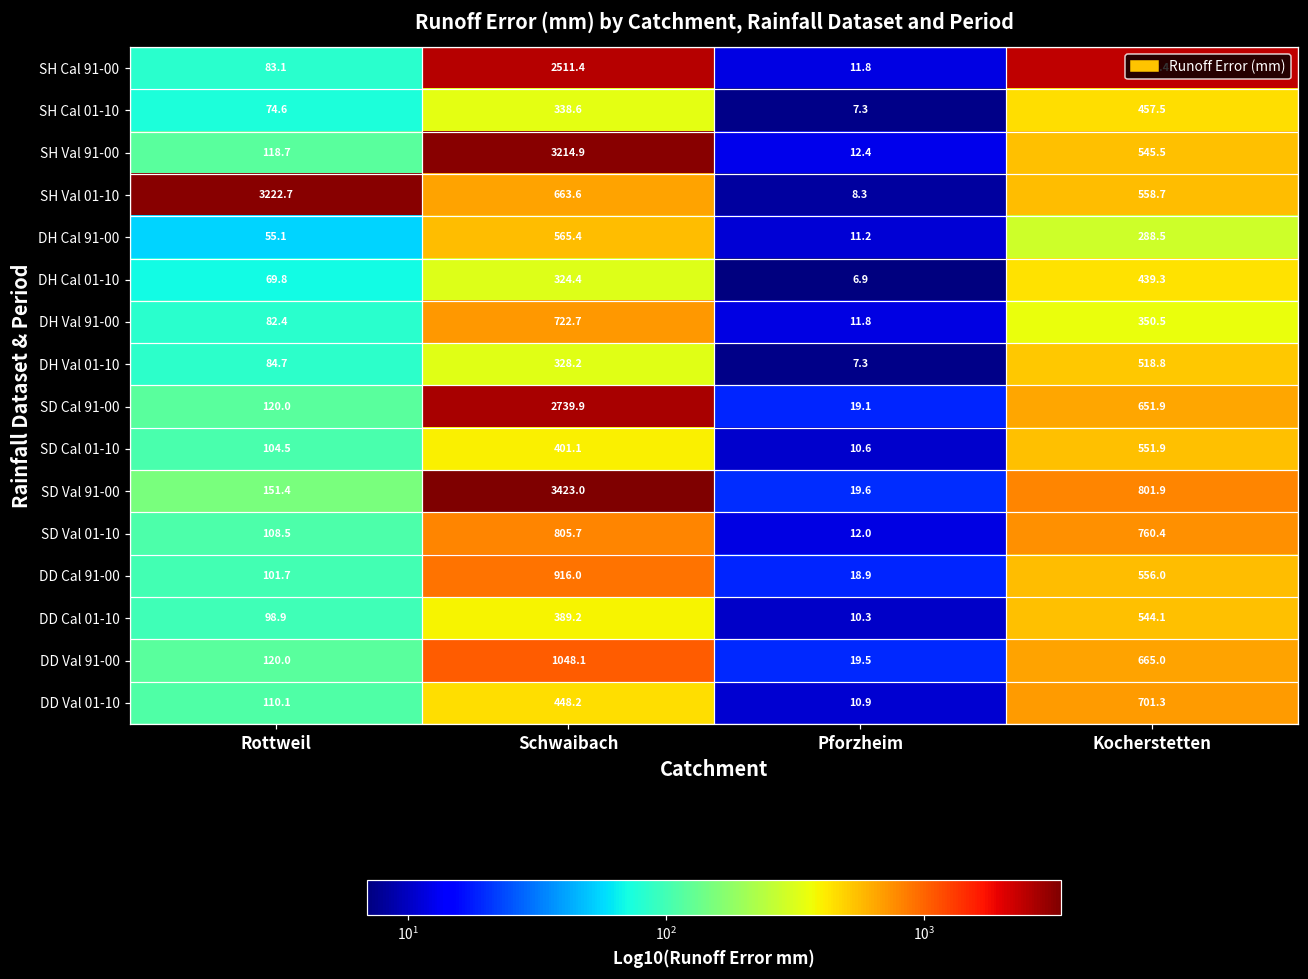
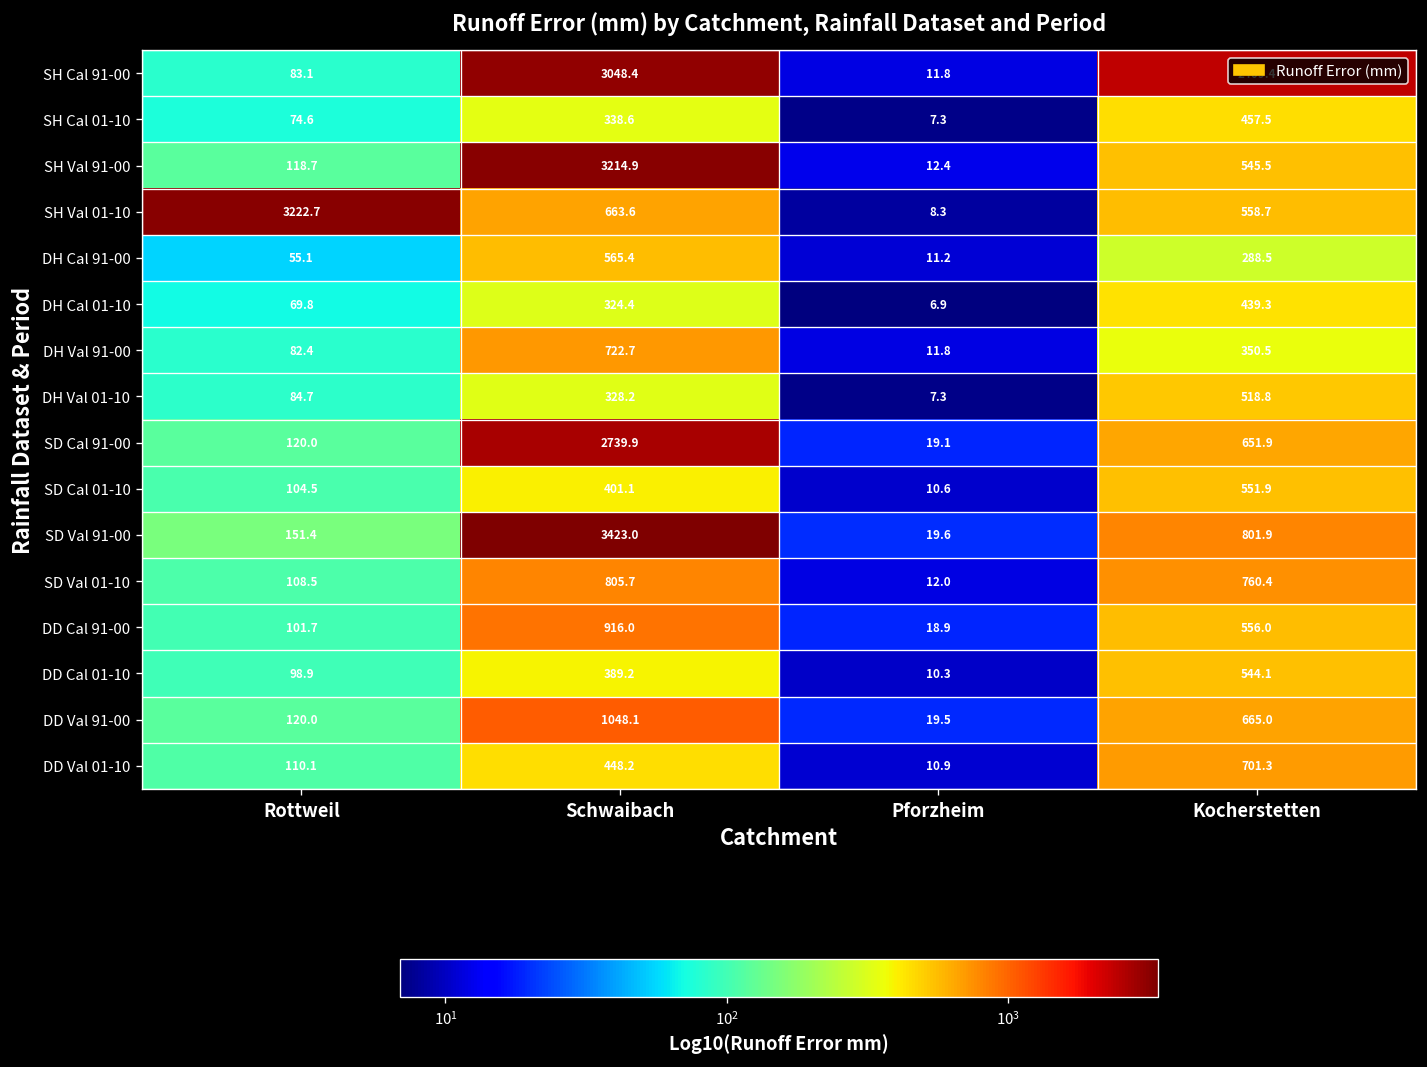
SH Cal 91-00, Schwaibach: 2511.4 -> 3048.4
